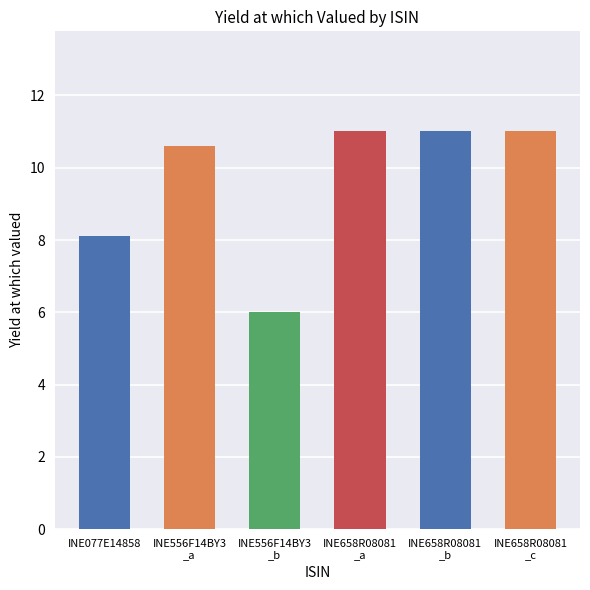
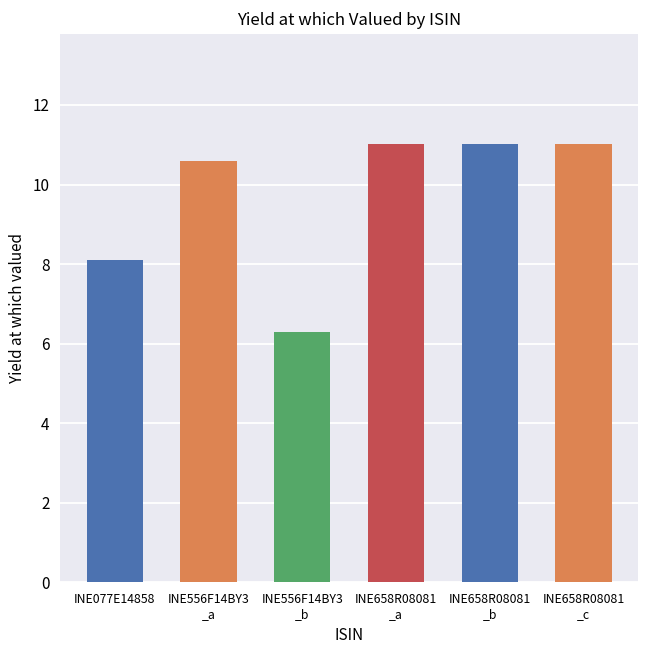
INE556F14BY3 _b: 6.0 -> 6.3
